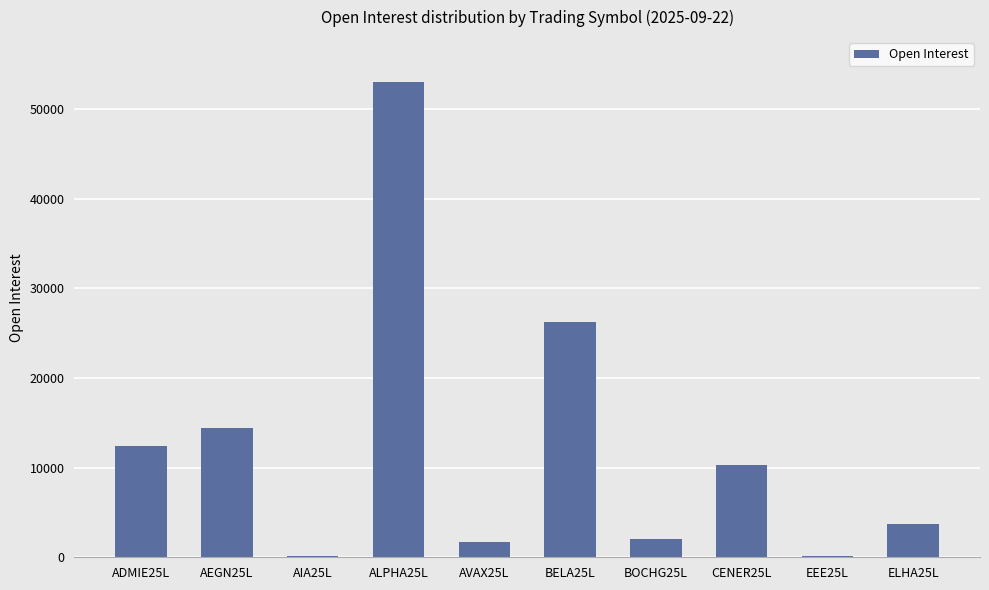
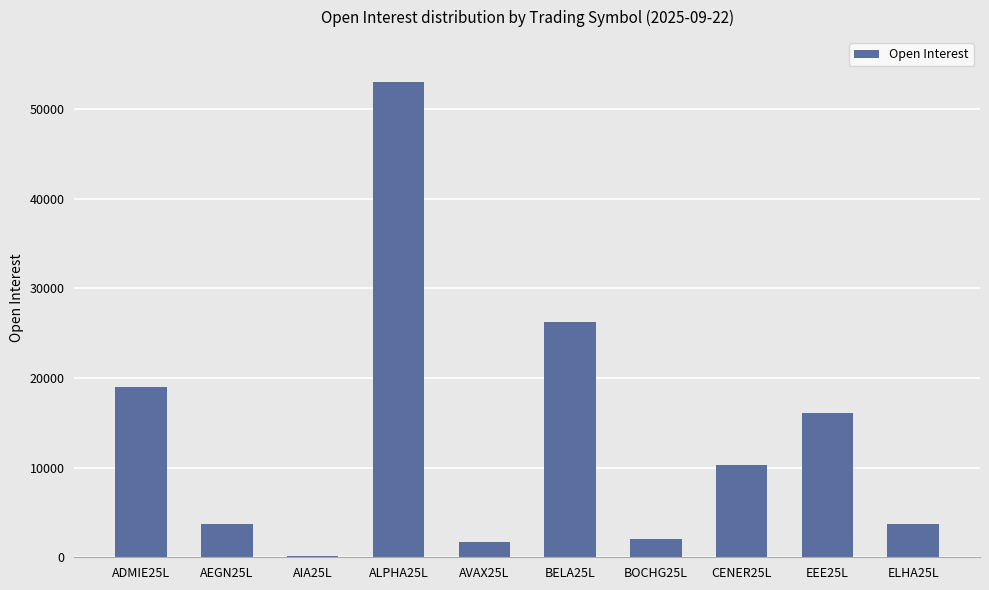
ADMIE25L: 12000 -> 19000
AEGN25L: 14000 -> 4000
EEE25L: 0 -> 16000
